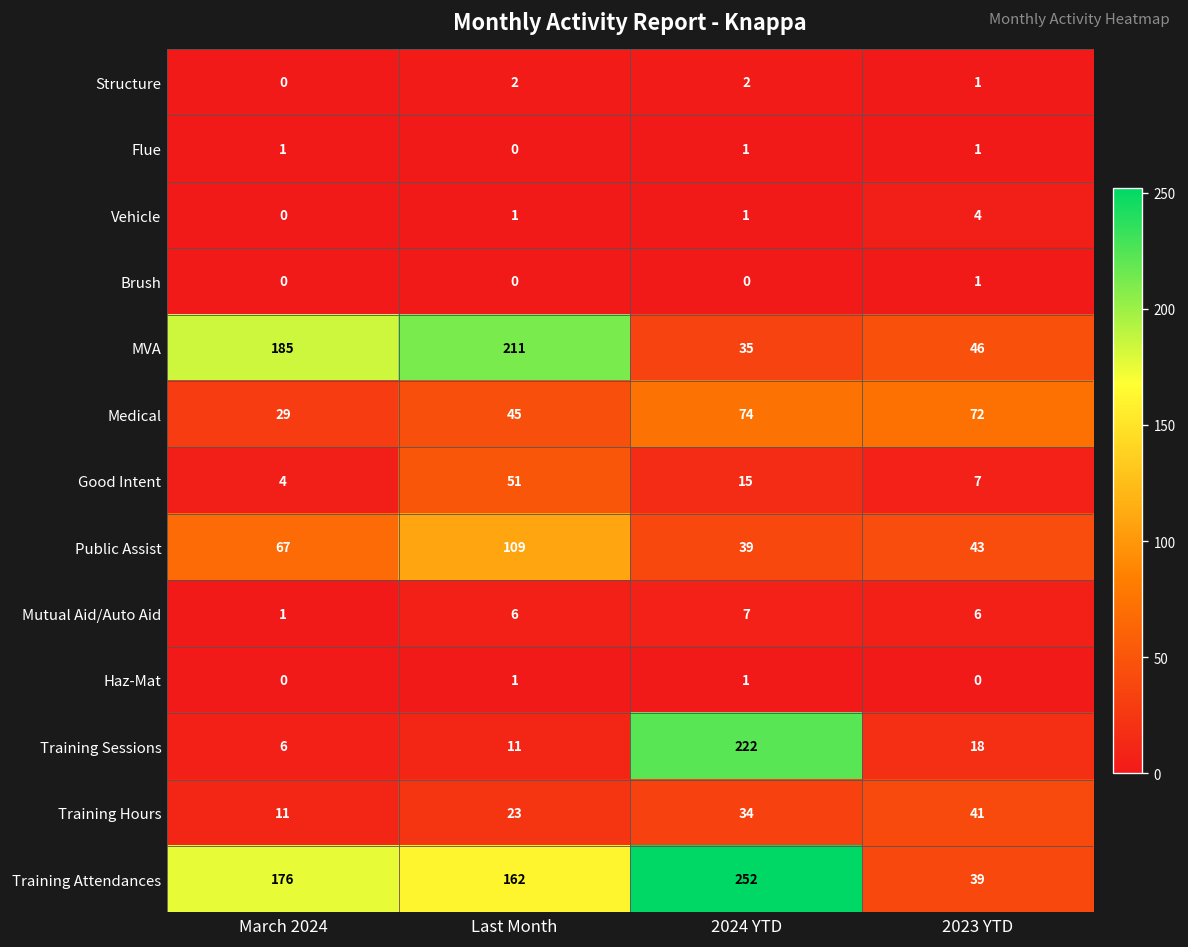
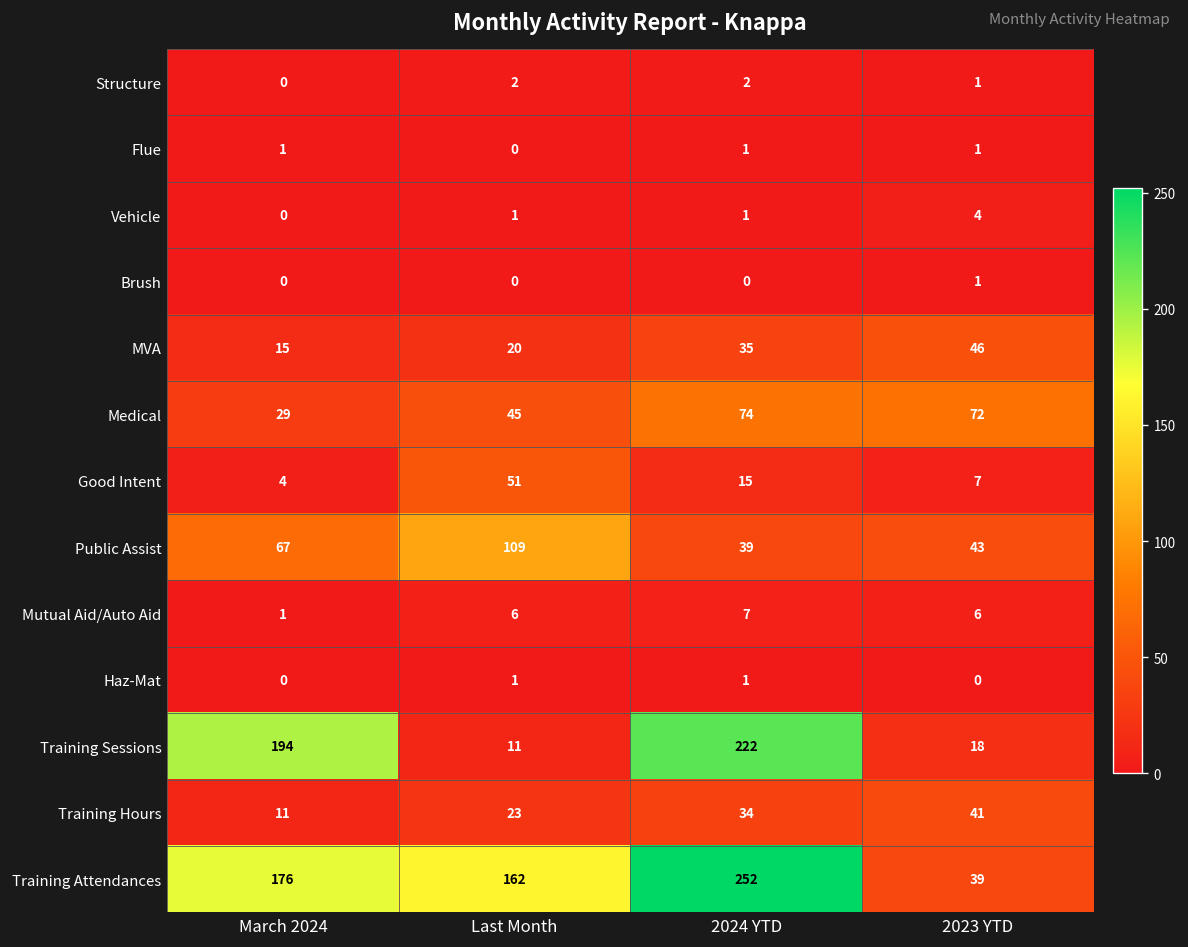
MVA, March 2024: 185 -> 15
MVA, Last Month: 211 -> 20
Training Sessions, March 2024: 6 -> 194
